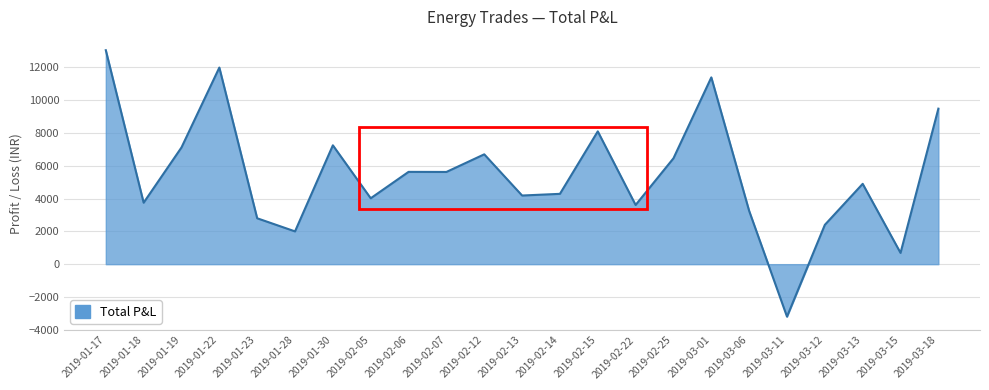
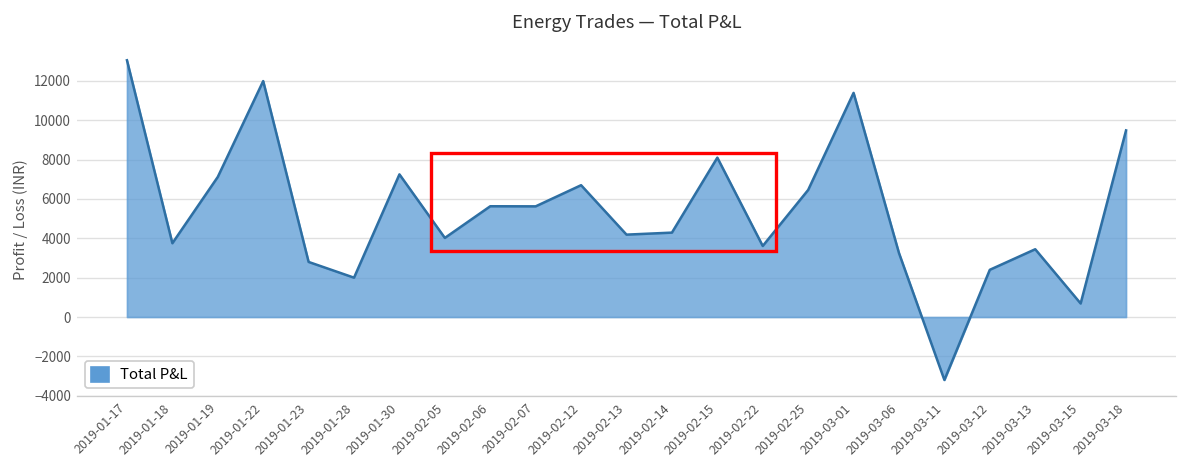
Total P&L, 2019-03-13: 4900 -> 3400
